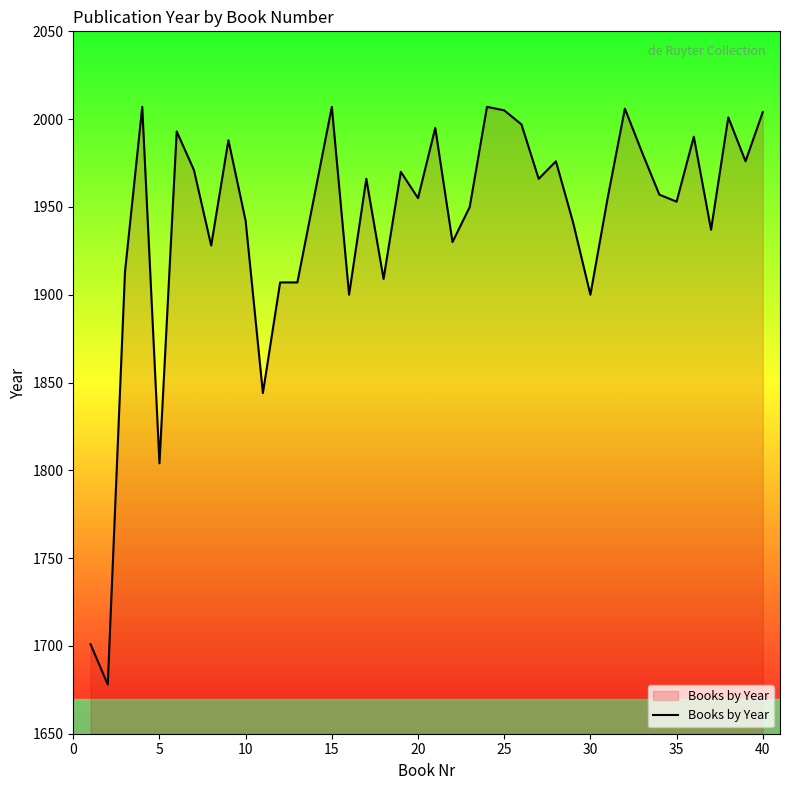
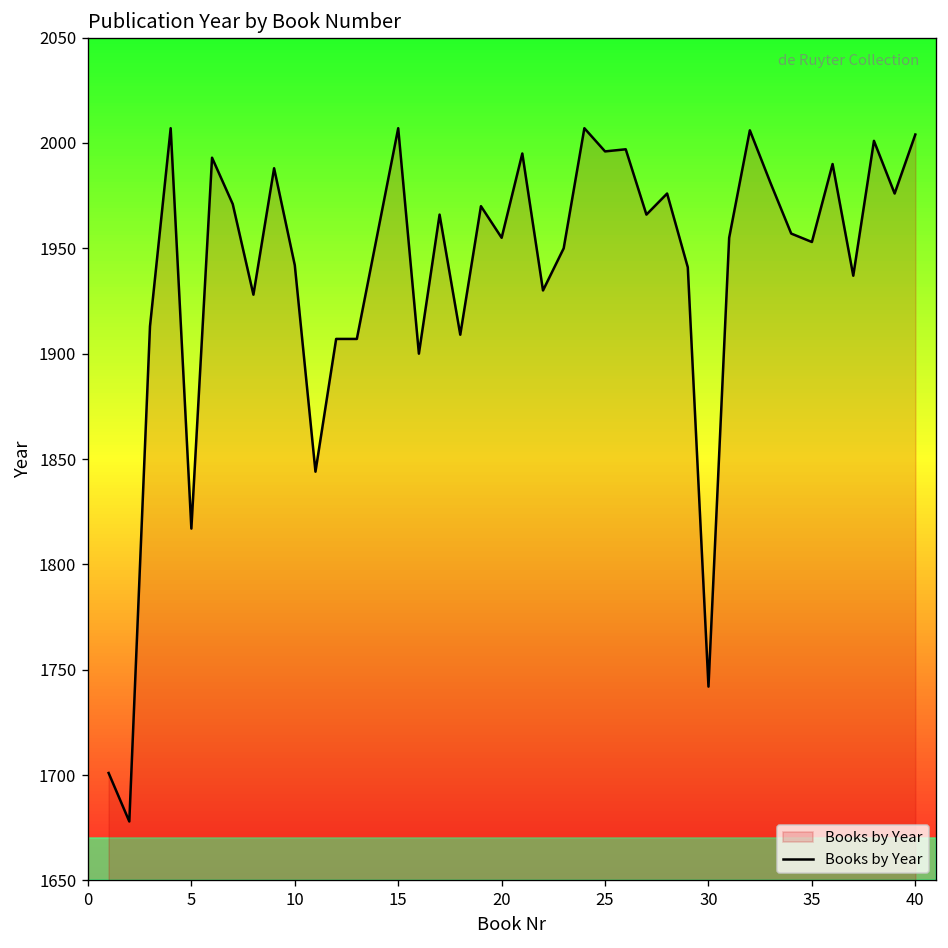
5: 1804 -> 1817
25: 2005 -> 1996
30: 1900 -> 1742
